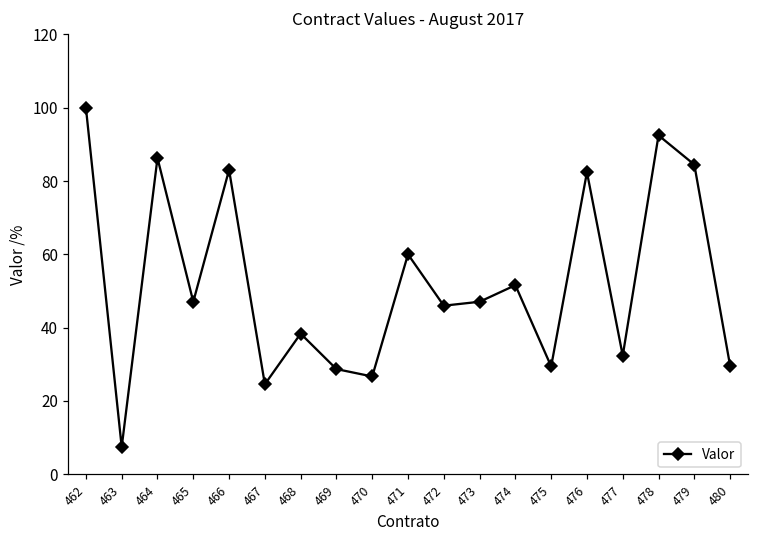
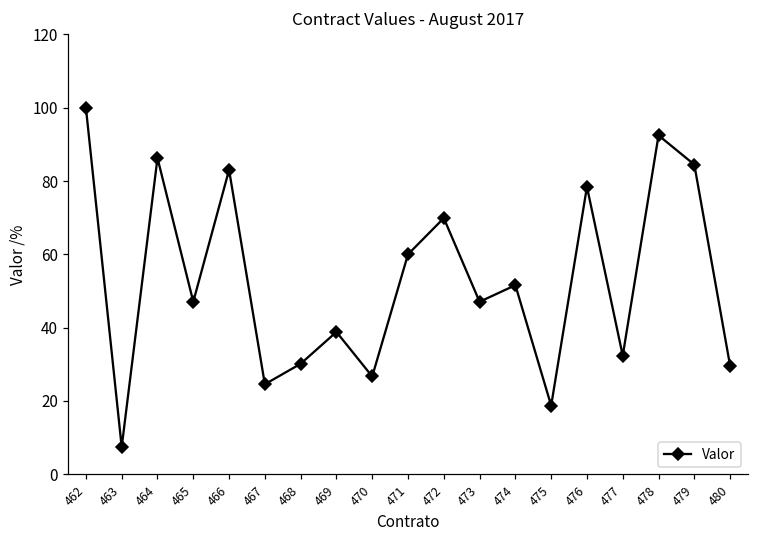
468: 38 -> 30
469: 29 -> 39
472: 46 -> 70
475: 29 -> 19
476: 82 -> 78
